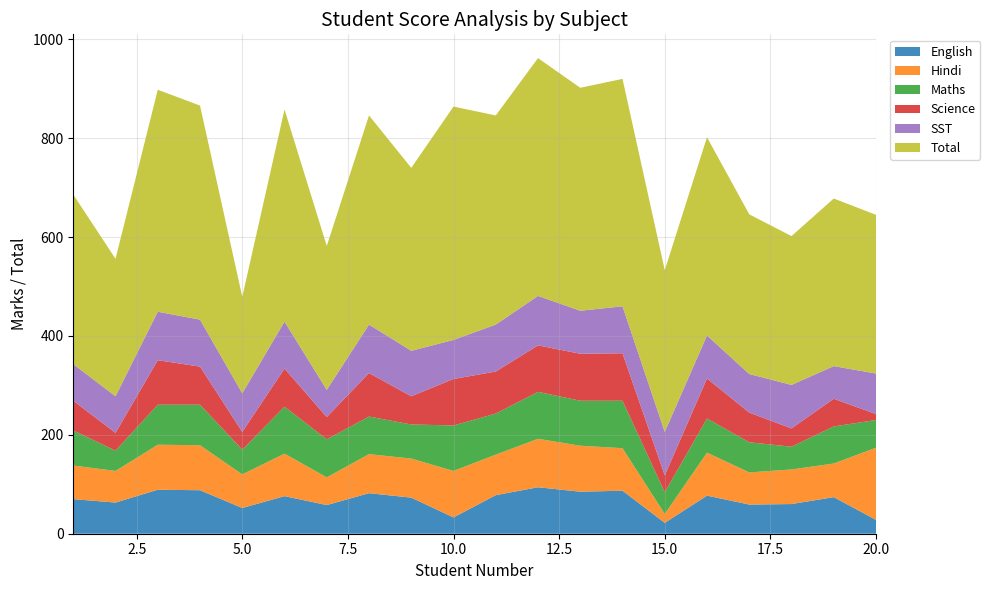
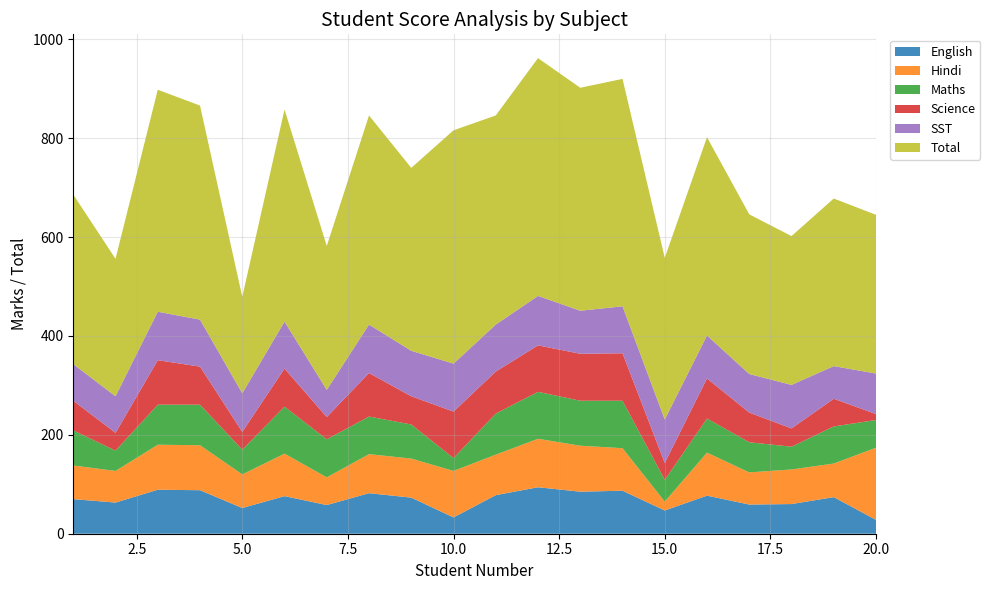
Maths, 10.0: 90 -> 30
SST, 10.0: 80 -> 100
English, 15.0: 20 -> 50
